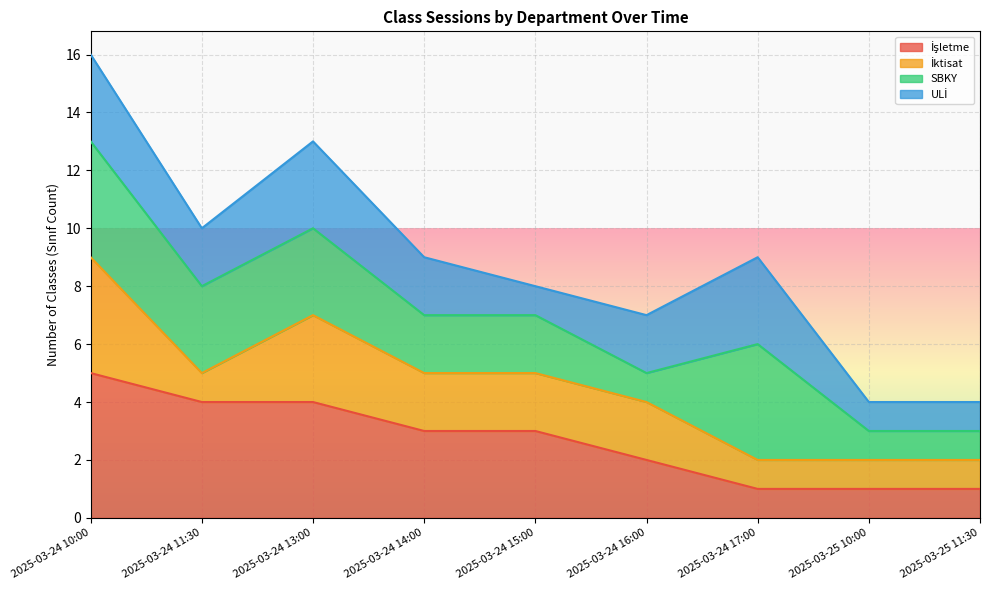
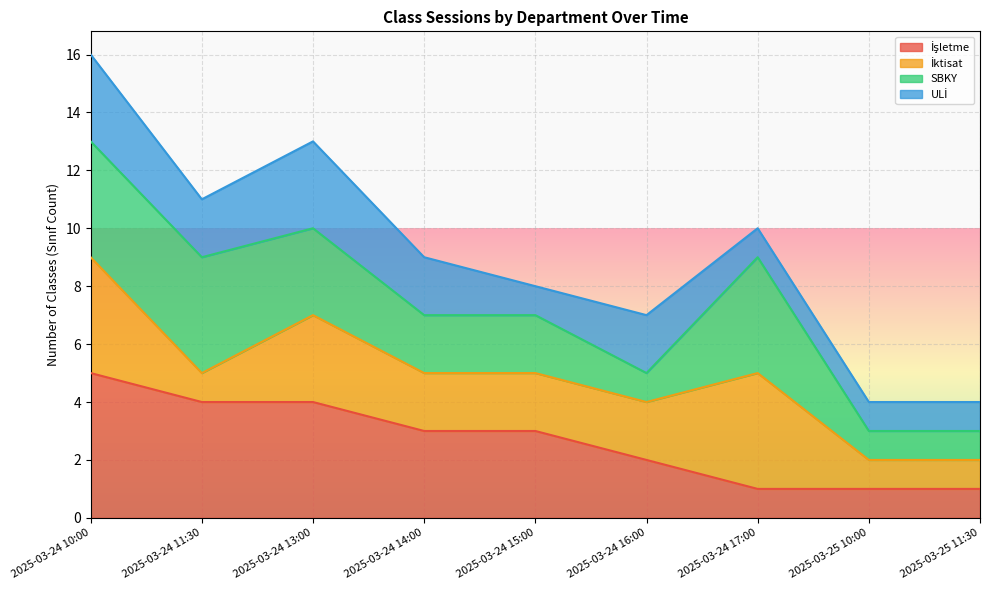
SBKY, 2025-03-24 11:30: 3 -> 4
İktisat, 2025-03-24 17:00: 1 -> 4
ULİ, 2025-03-24 17:00: 3 -> 1
